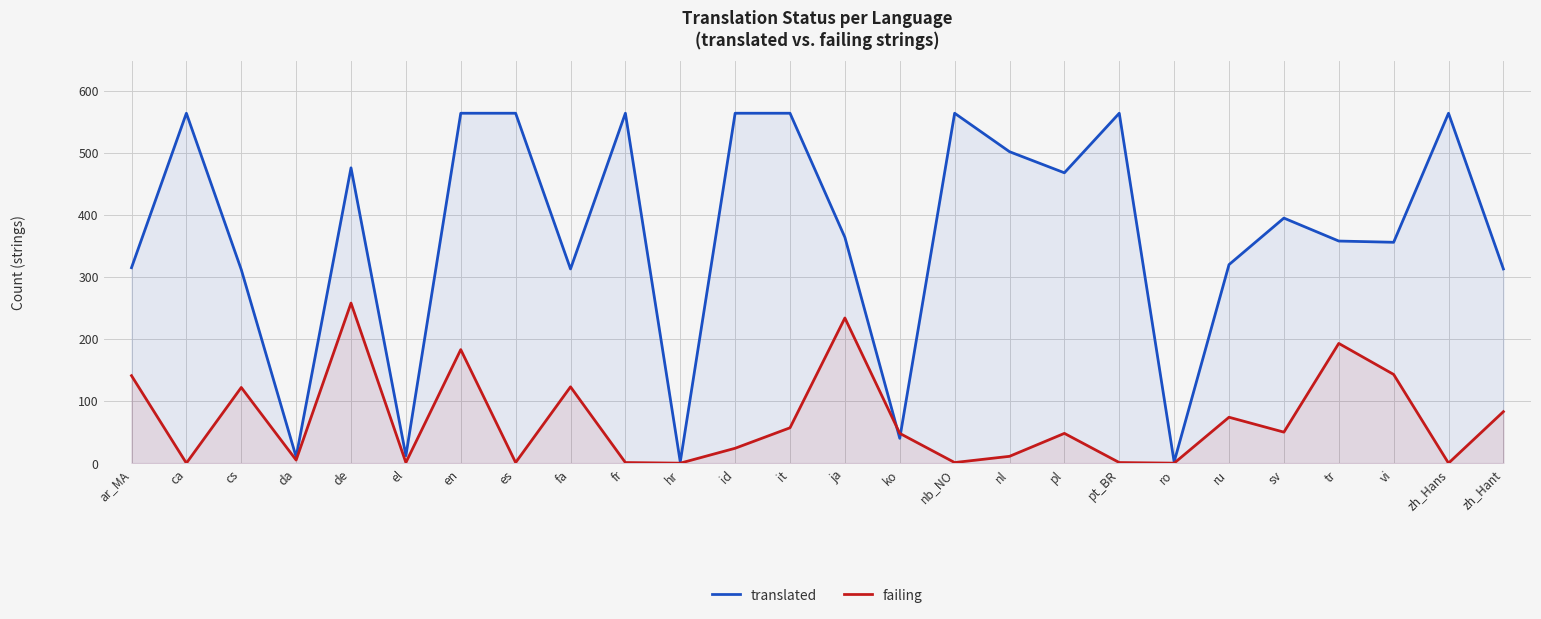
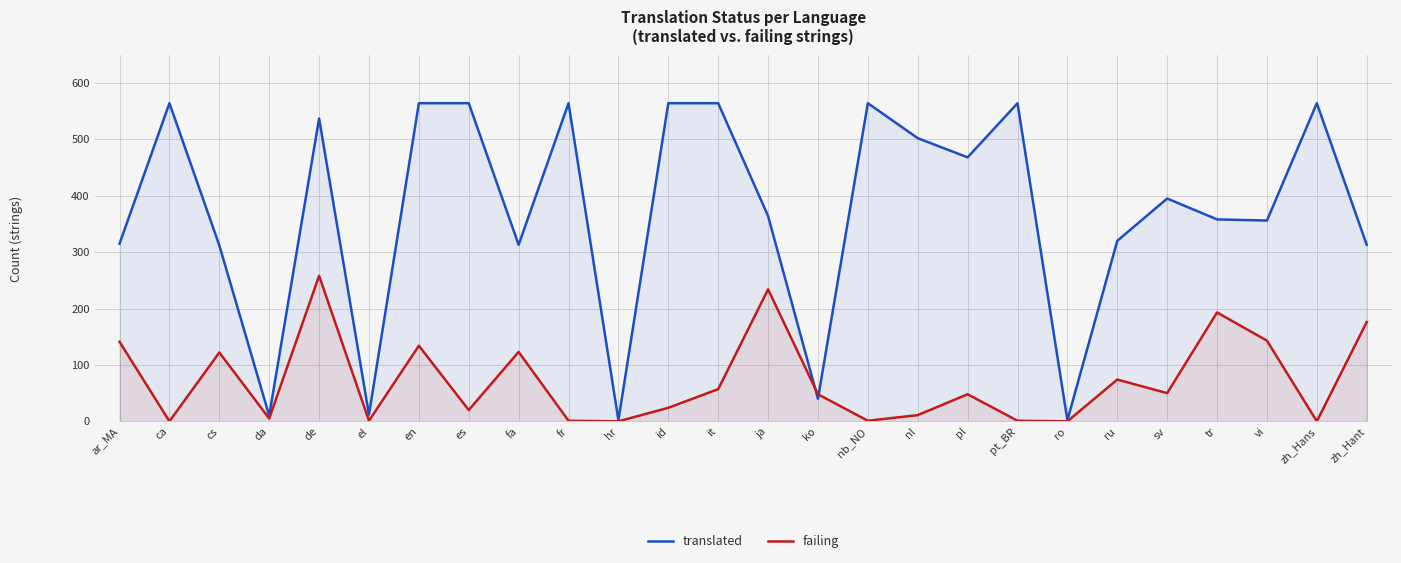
translated, de: 480 -> 540
failing, en: 180 -> 130
failing, es: 0 -> 20
failing, zh_Hant: 80 -> 180
